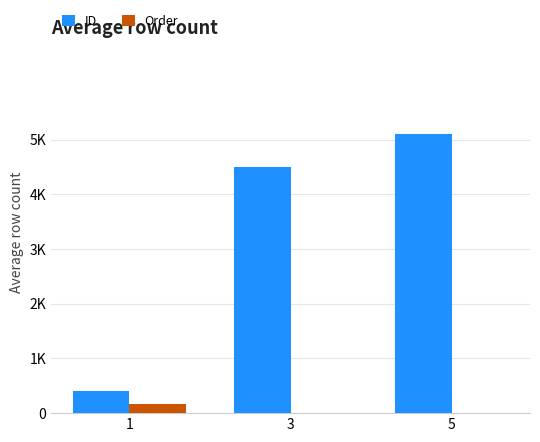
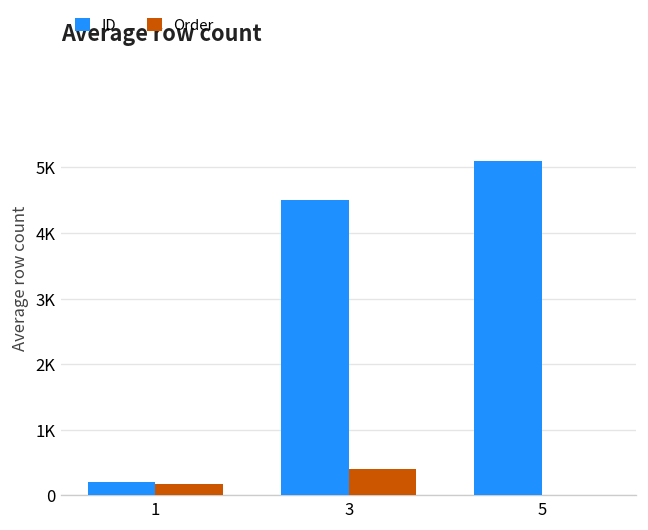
ID, 1: 400 -> 200
Order, 3: 0 -> 400
